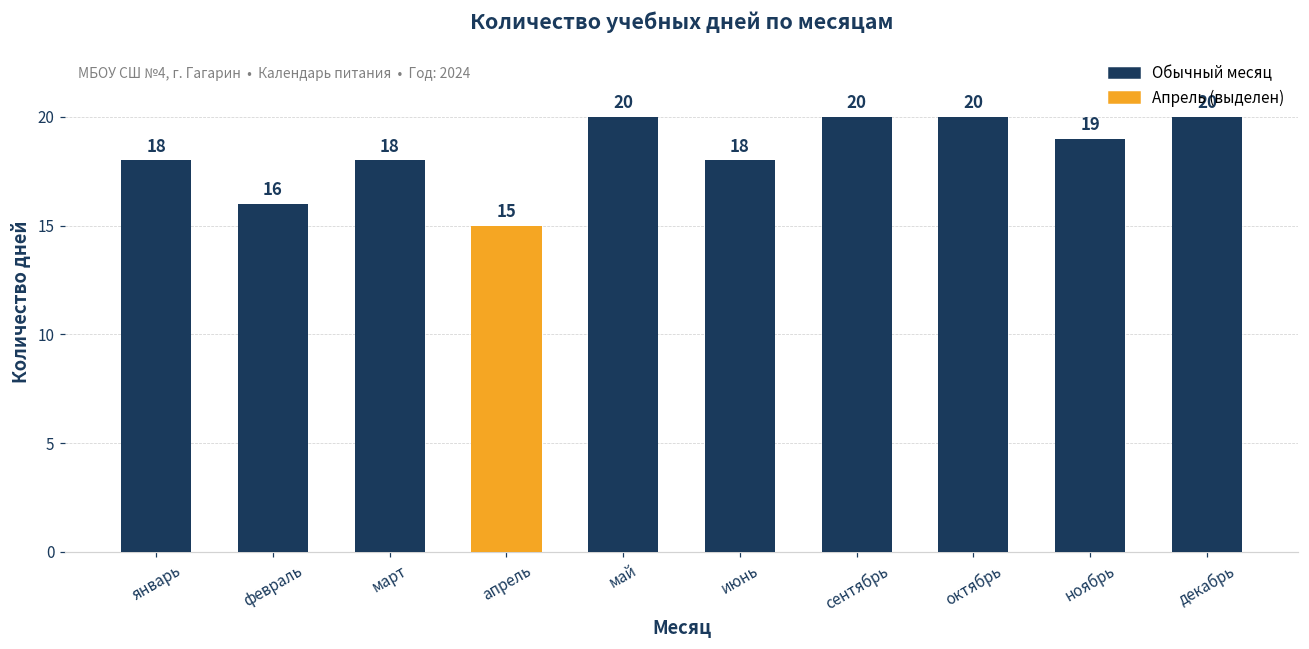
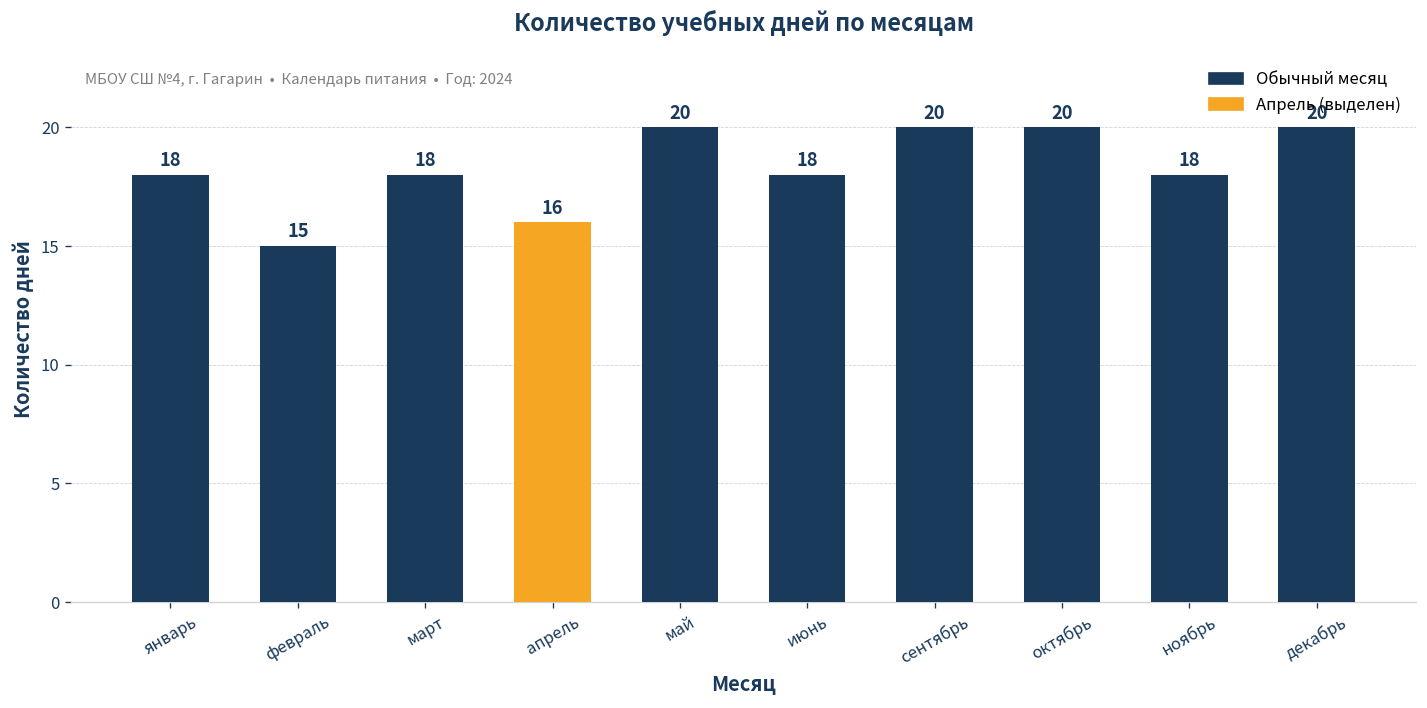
февраль: 16 -> 15
апрель: 15 -> 16
ноябрь: 19 -> 18
